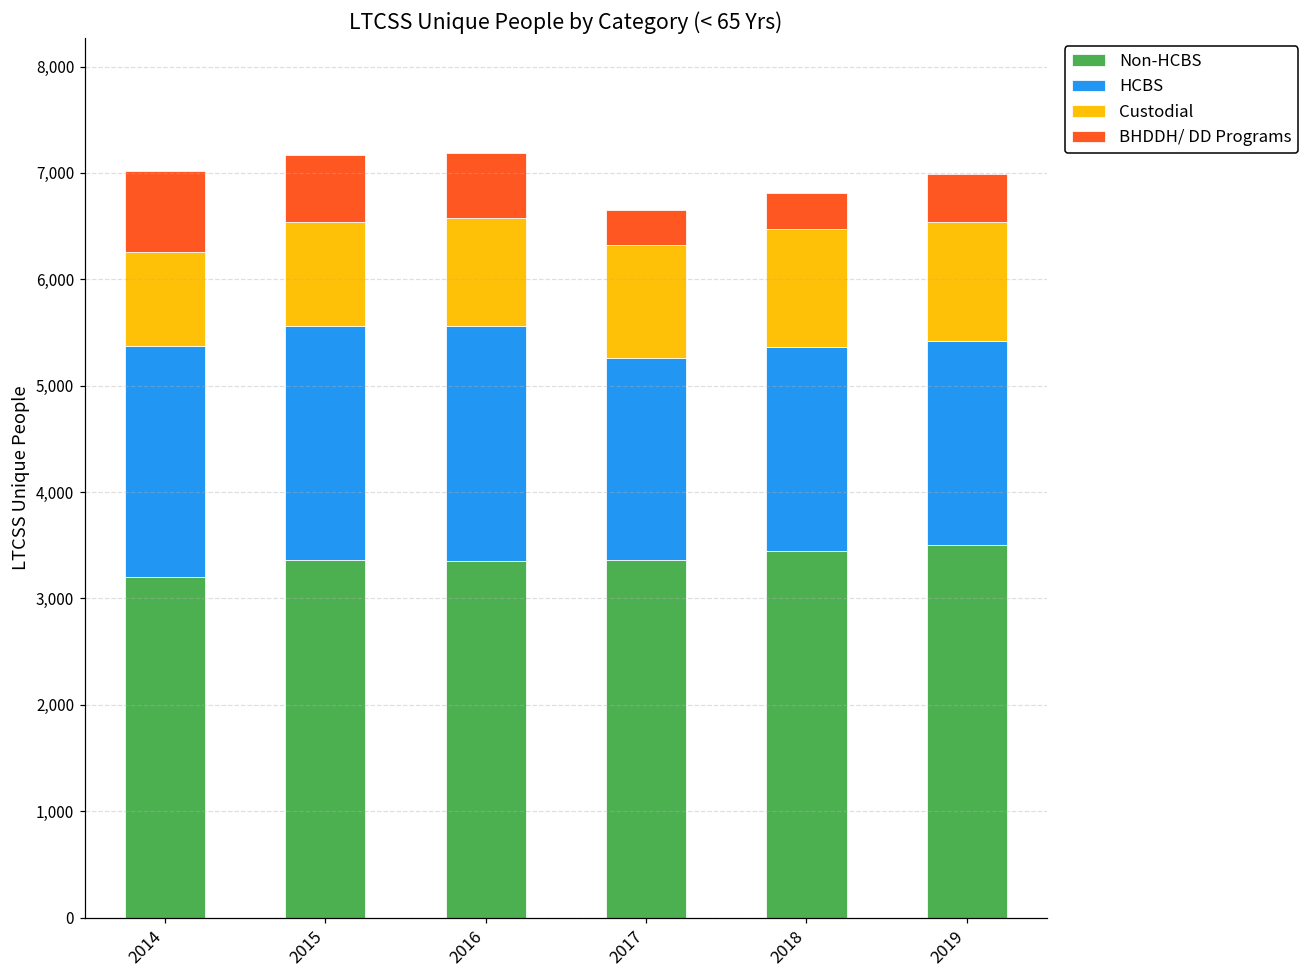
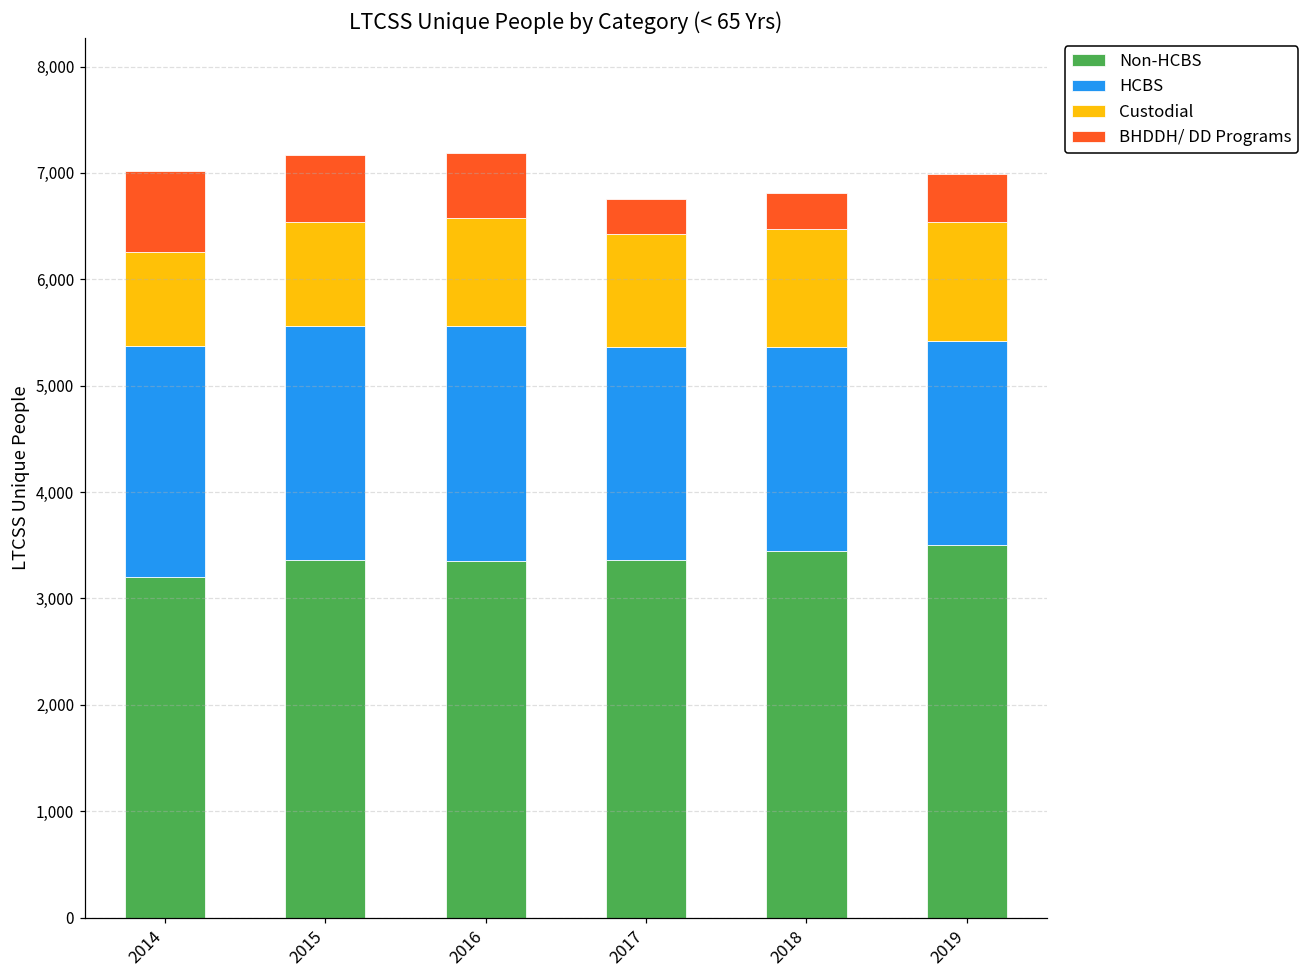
HCBS, 2017: 1,900 -> 2,000
